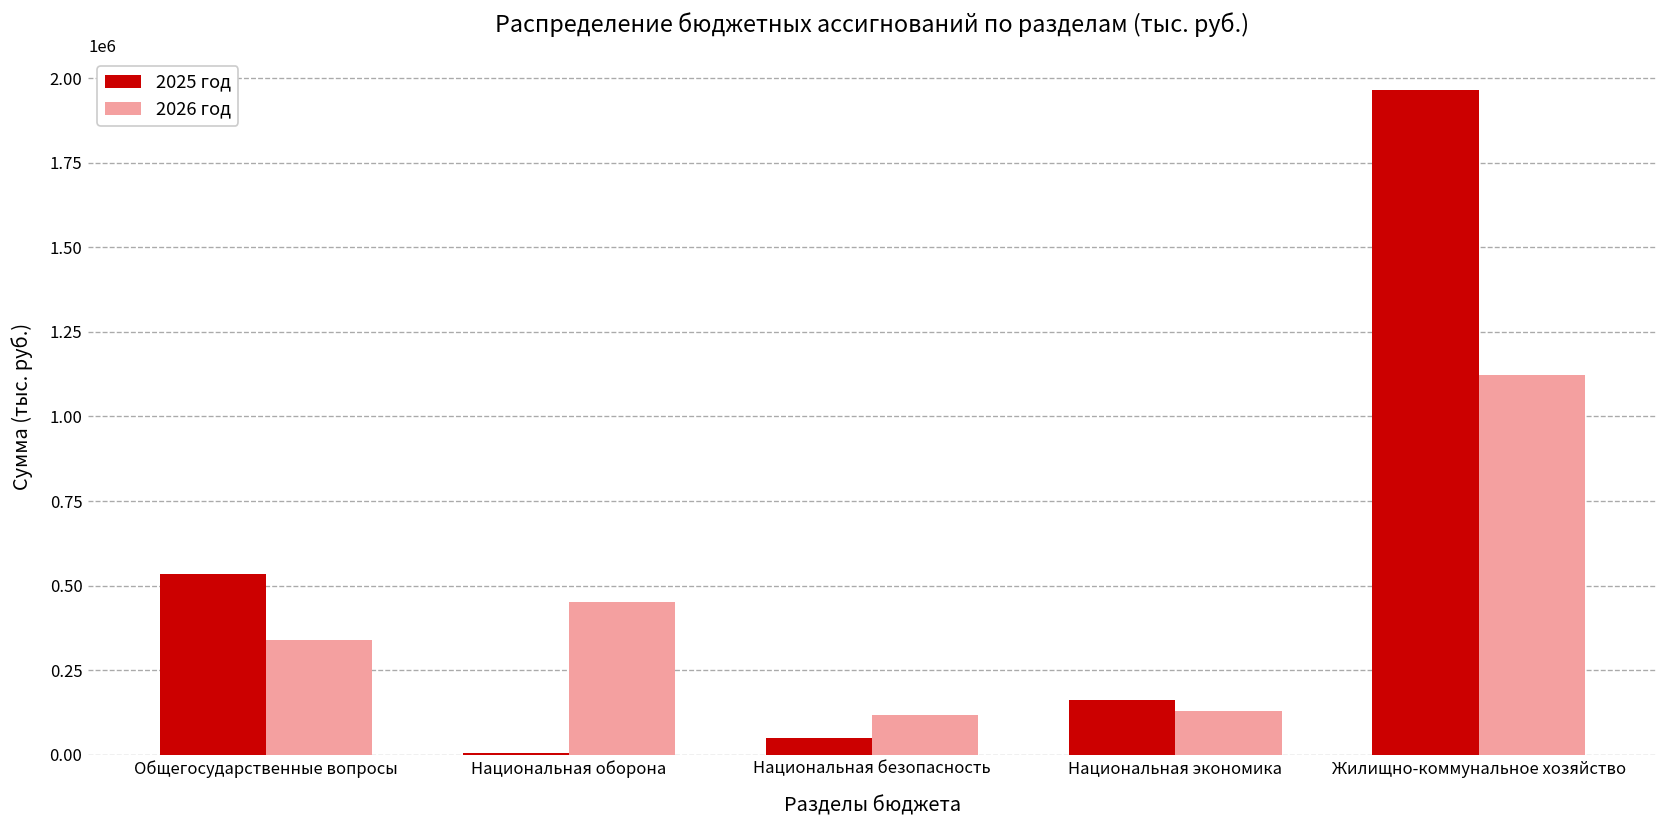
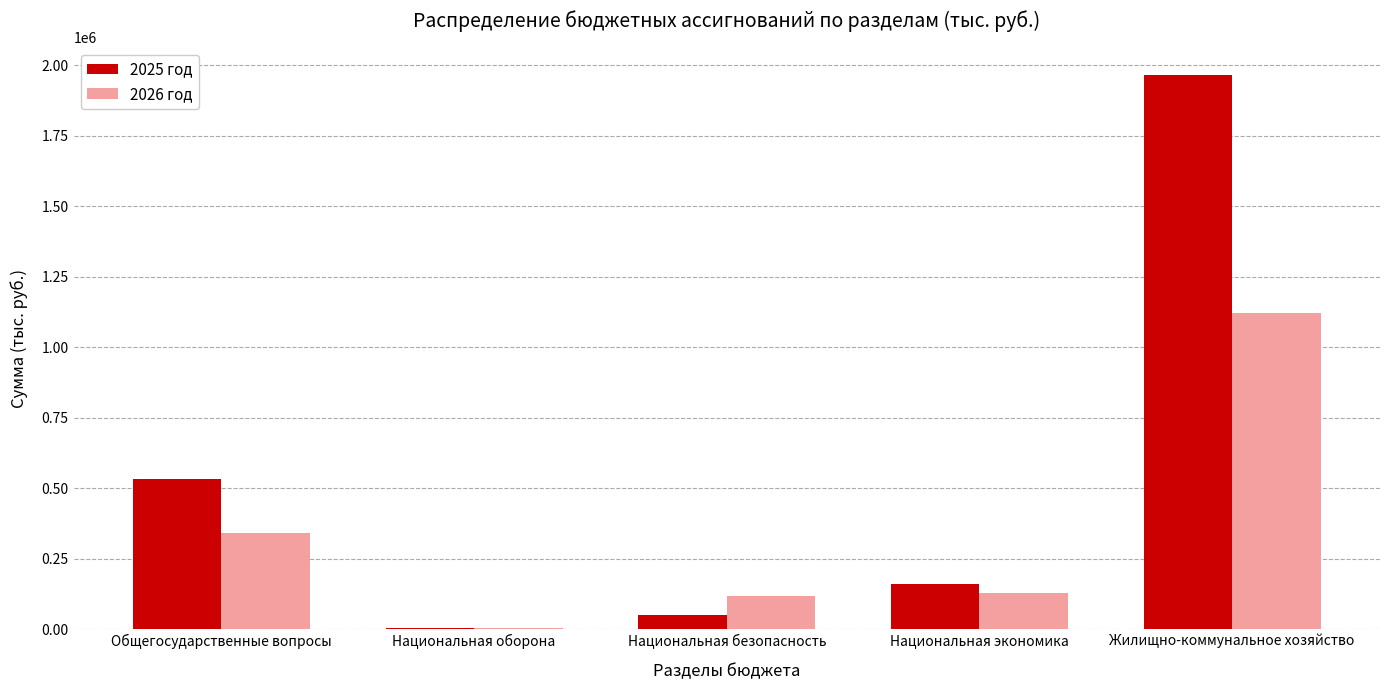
2026 год, Национальная оборона: 450000 -> 10000
